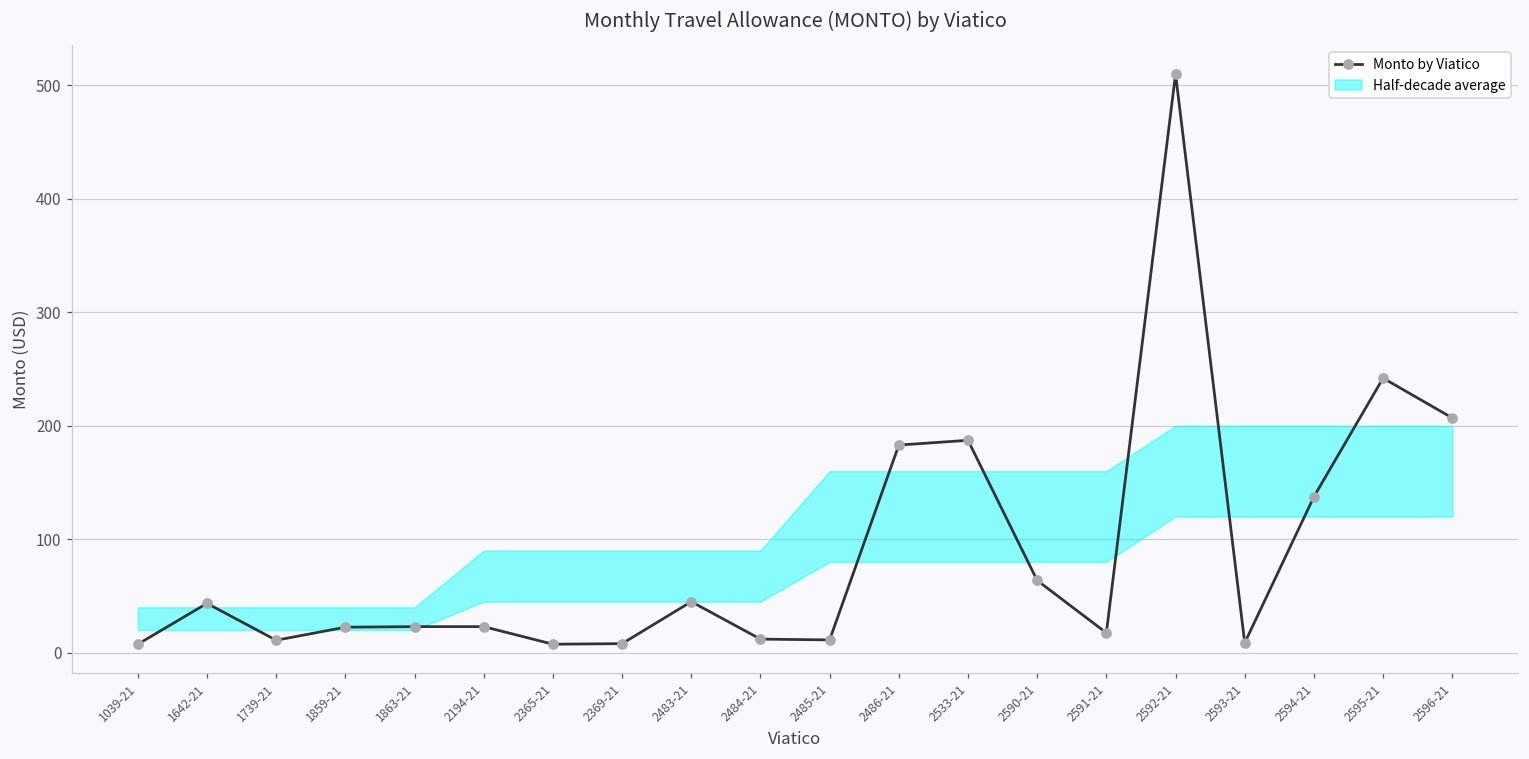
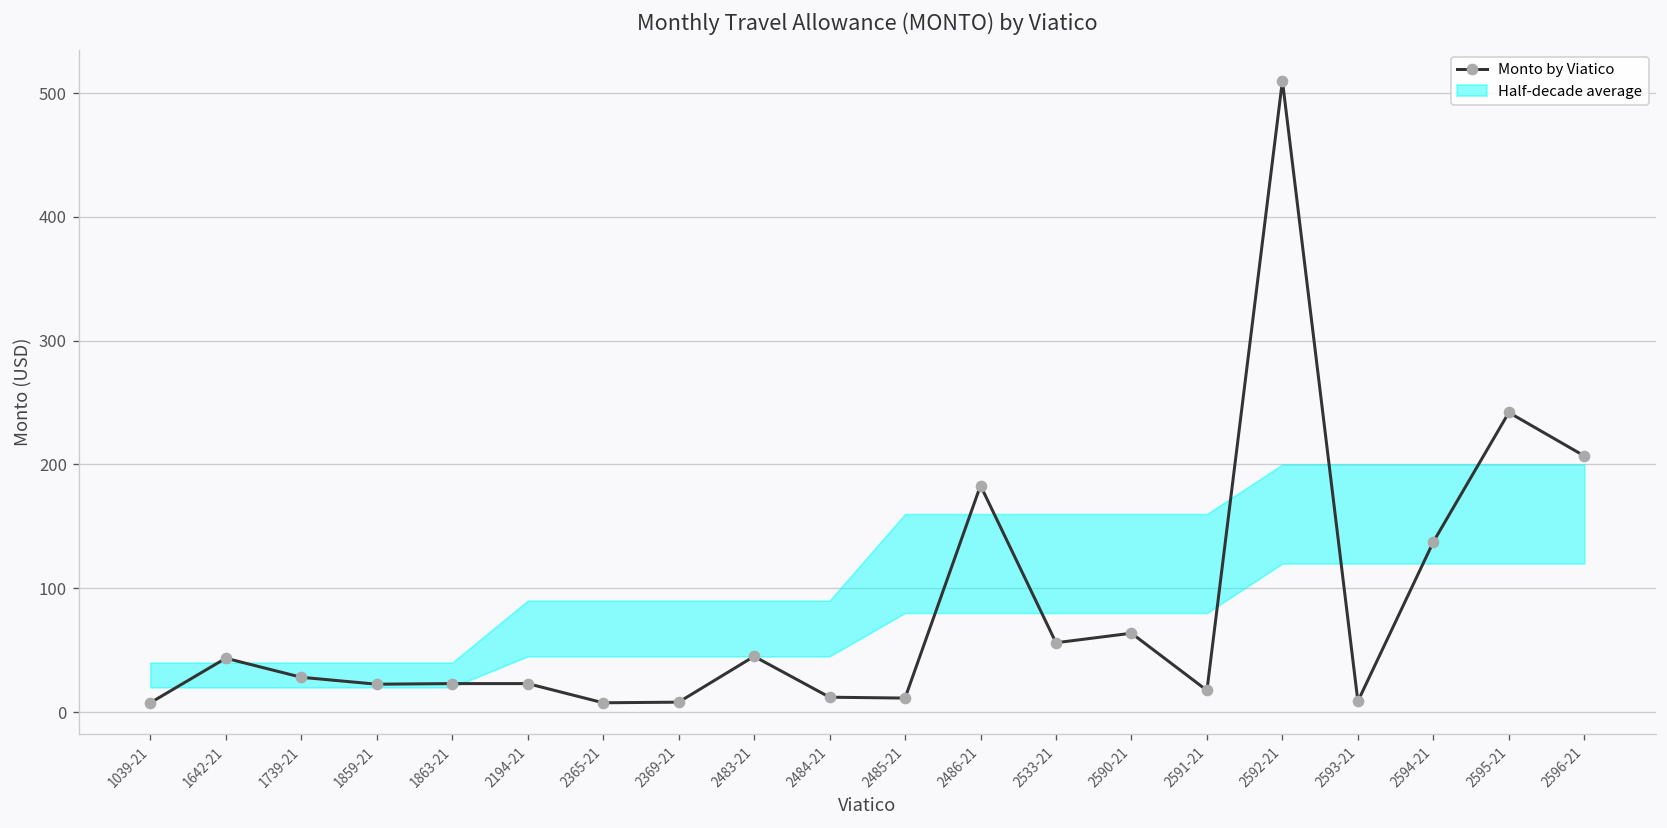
Monto by Viatico, 1739-21: 11 -> 28
Monto by Viatico, 2533-21: 187 -> 56
